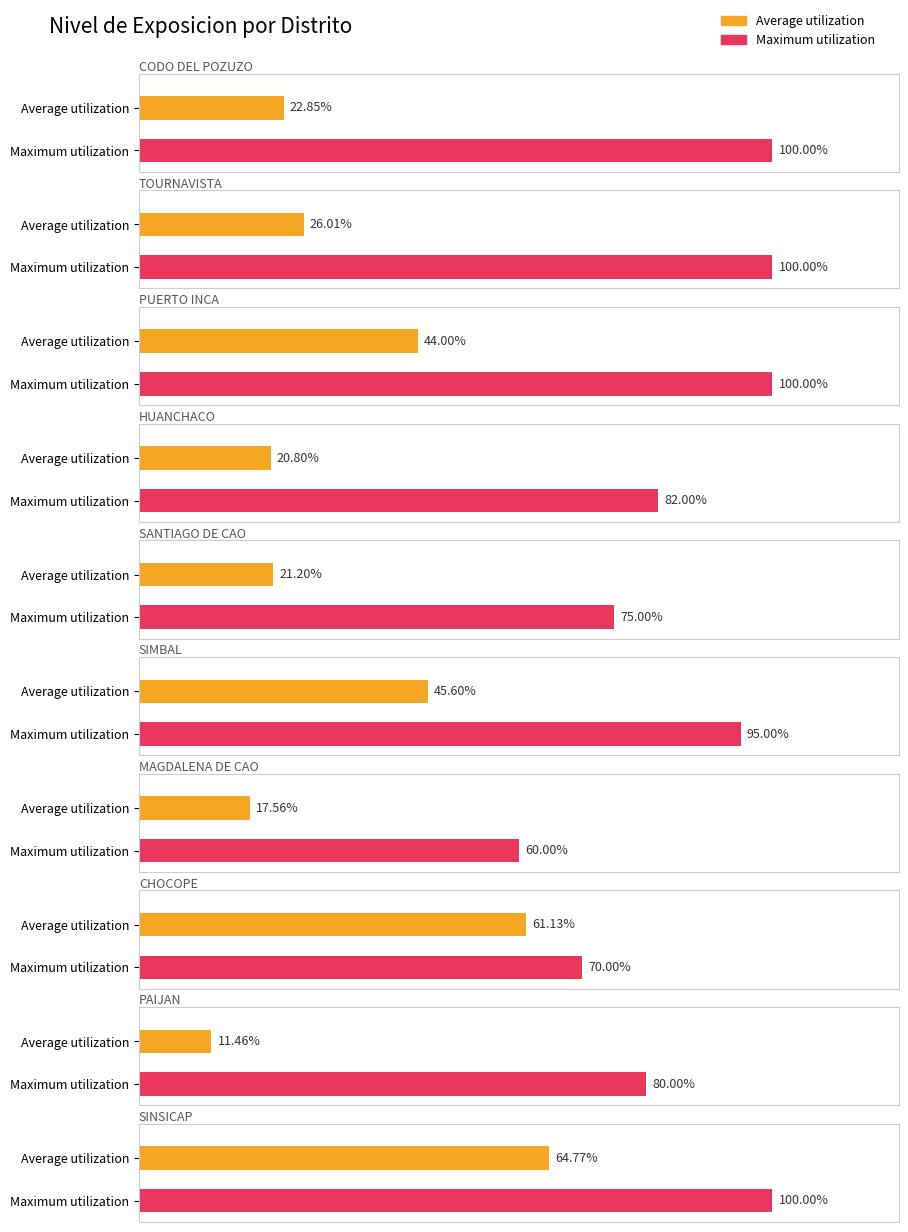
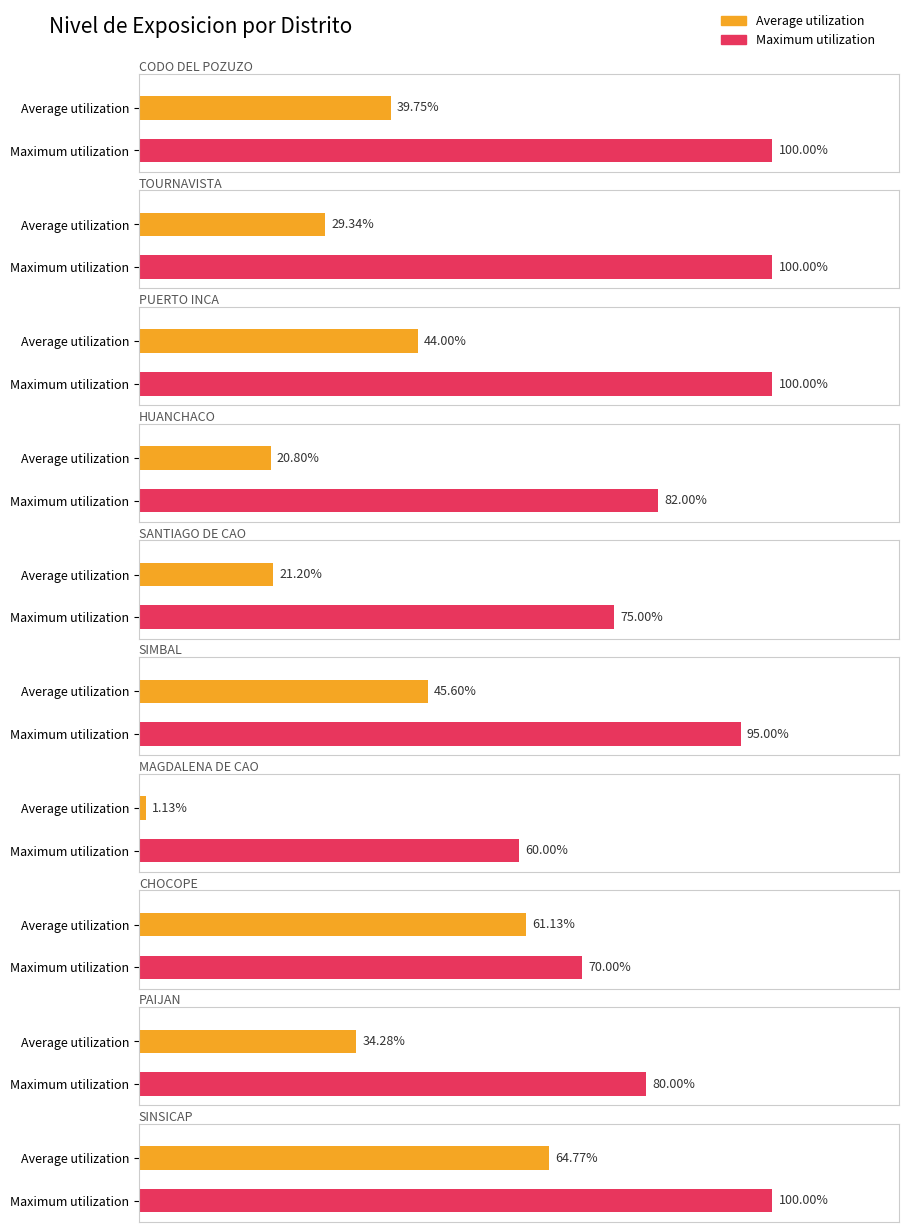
CODO DEL POZUZO, Average utilization: 22.85% -> 39.75%
TOURNAVISTA, Average utilization: 26.01% -> 29.34%
MAGDALENA DE CAO, Average utilization: 17.56% -> 1.13%
PAIJAN, Average utilization: 11.46% -> 34.28%
